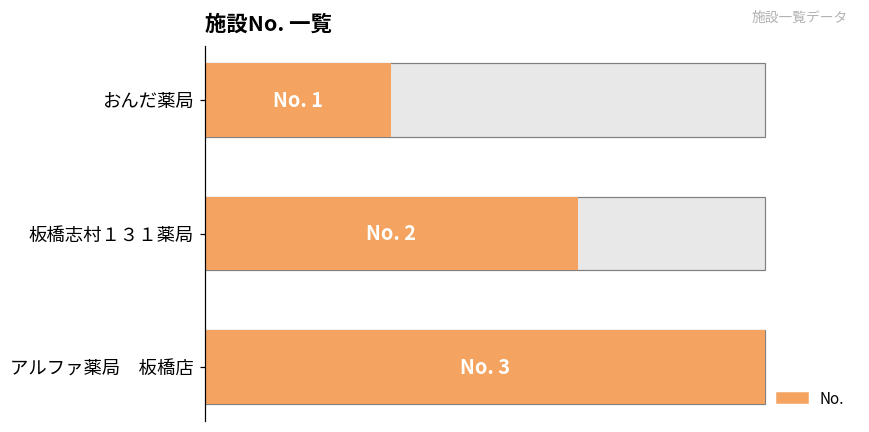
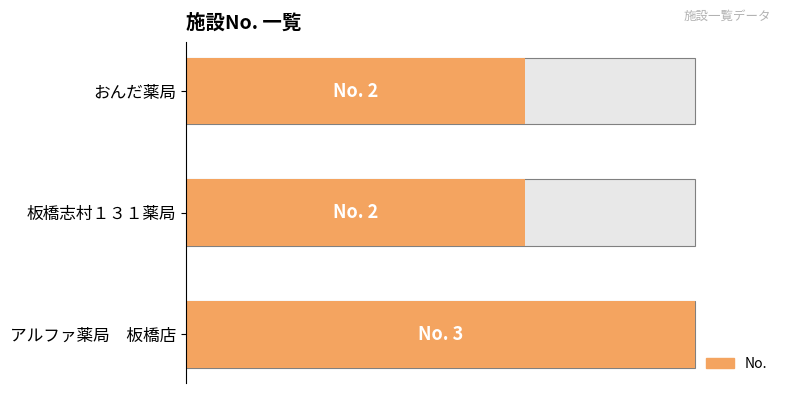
No., おんだ薬局: 1 -> 2
